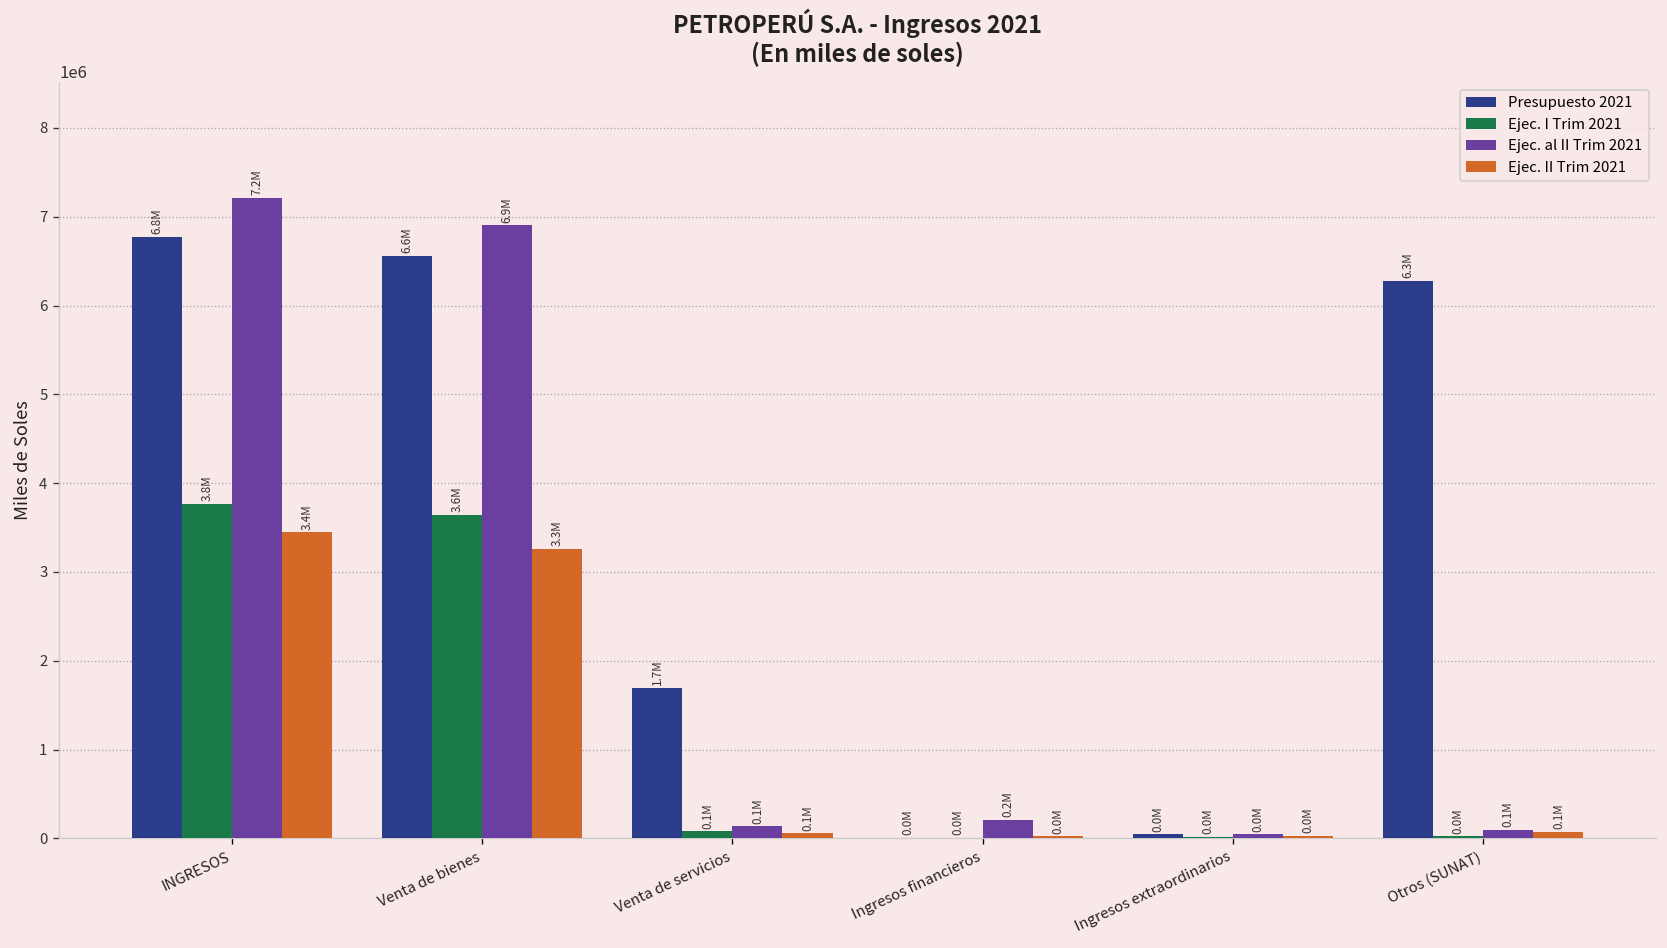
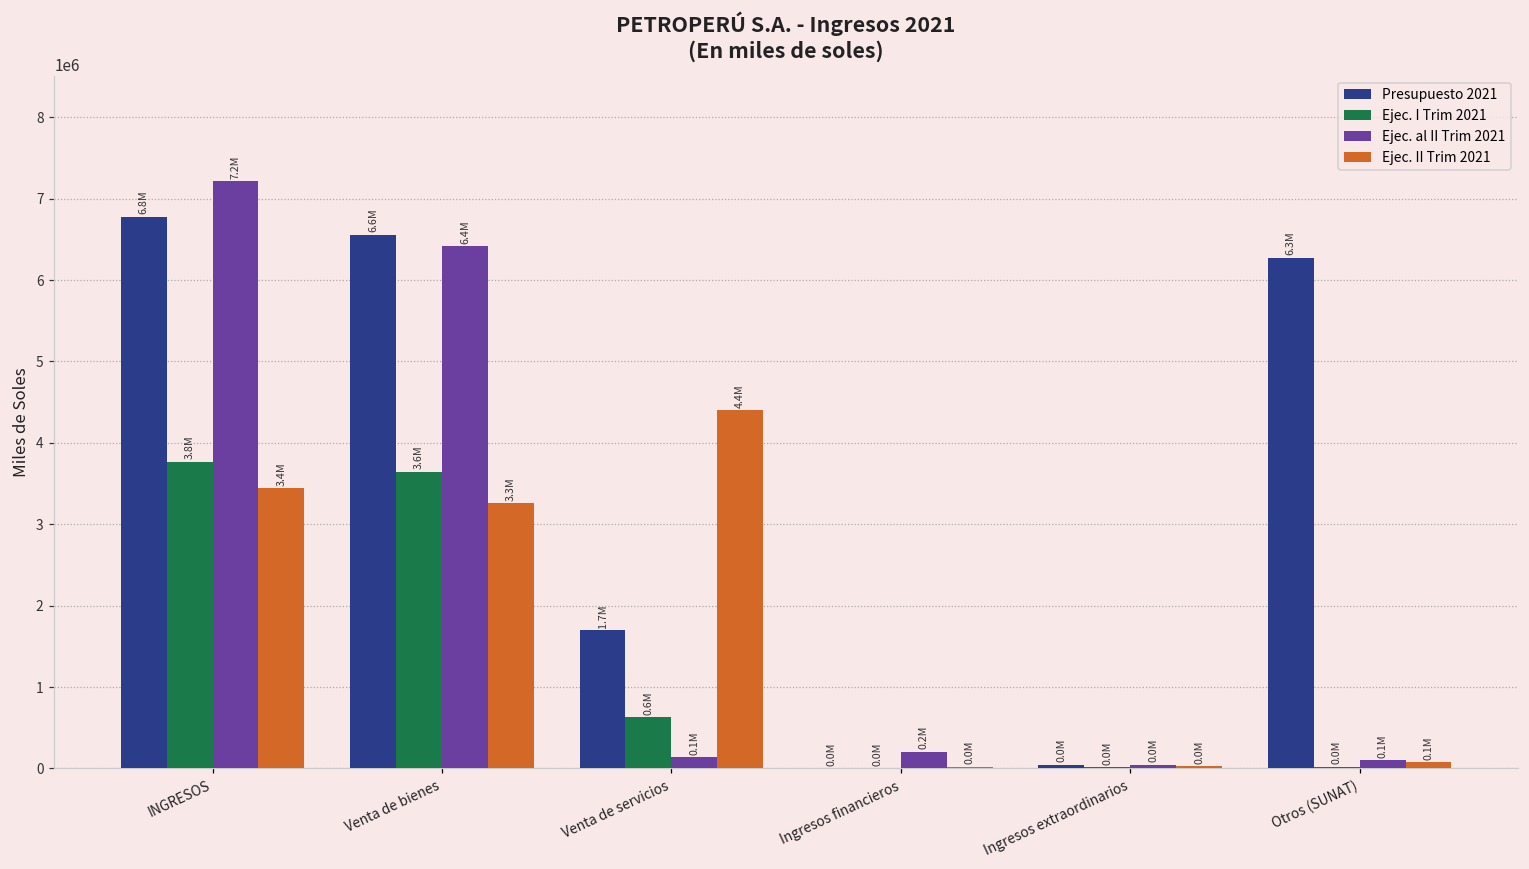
Ejec. al II Trim 2021, Venta de bienes: 6.9M -> 6.4M
Ejec. I Trim 2021, Venta de servicios: 0.1M -> 0.6M
Ejec. II Trim 2021, Venta de servicios: 0.1M -> 4.4M
